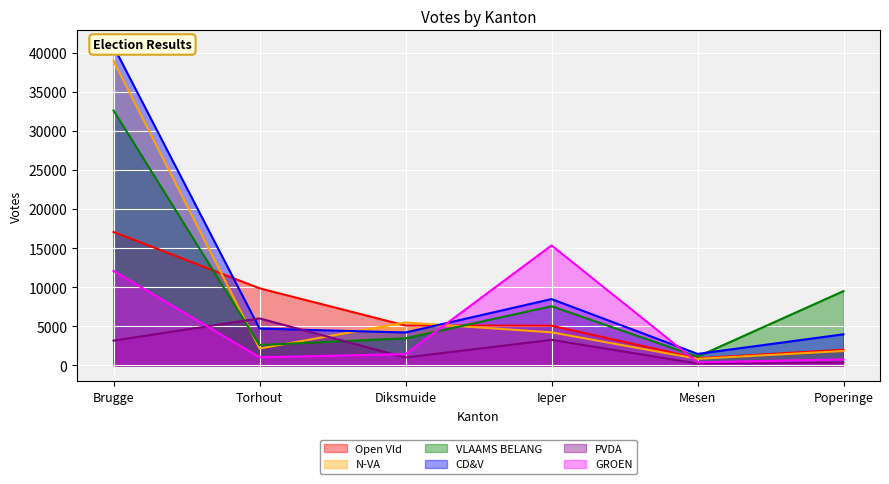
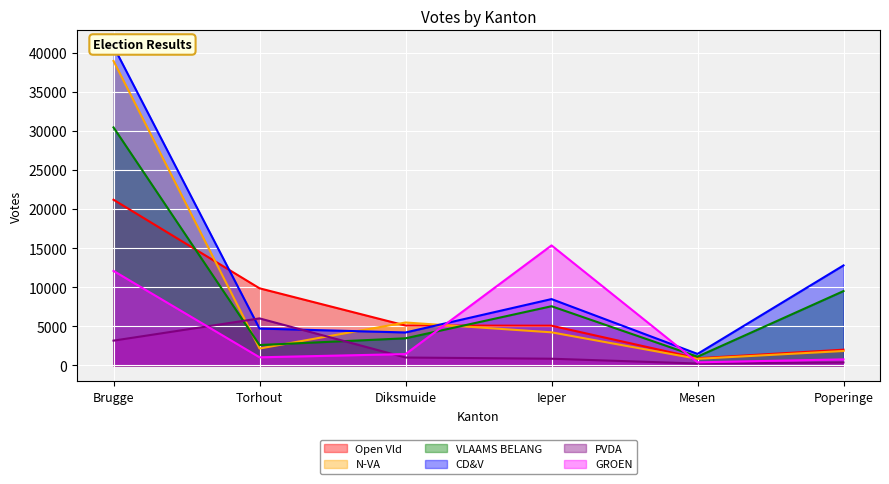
Open Vld, Brugge: 17000 -> 21000
VLAAMS BELANG, Brugge: 33000 -> 30000
PVDA, Ieper: 3000 -> 1000
CD&V, Poperinge: 4000 -> 13000
